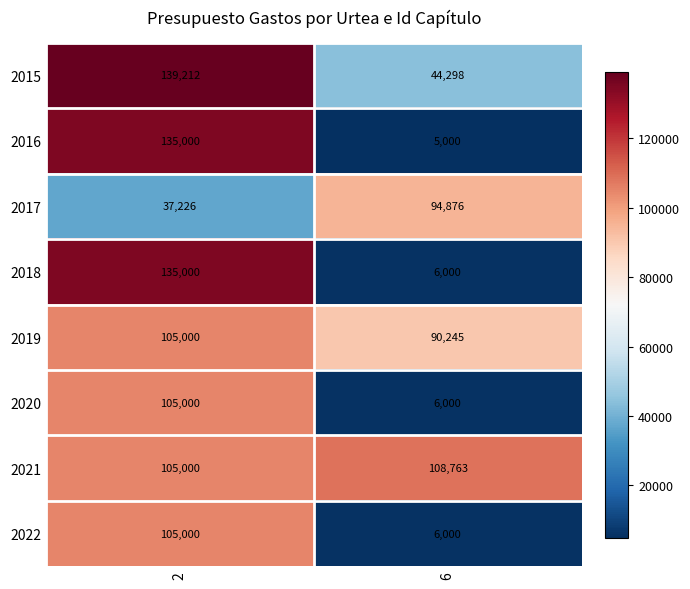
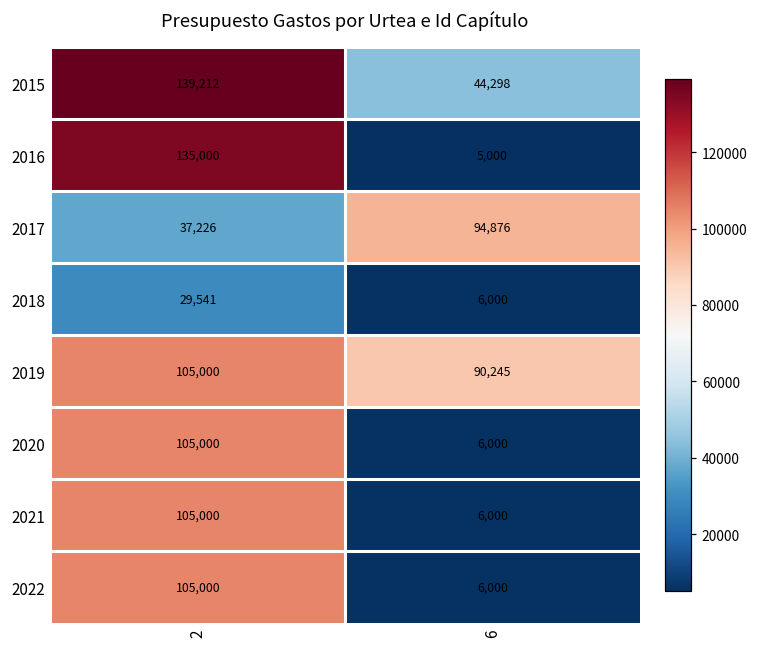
2018, 2: 135,000 -> 29,541
2021, 6: 108,763 -> 6,000
